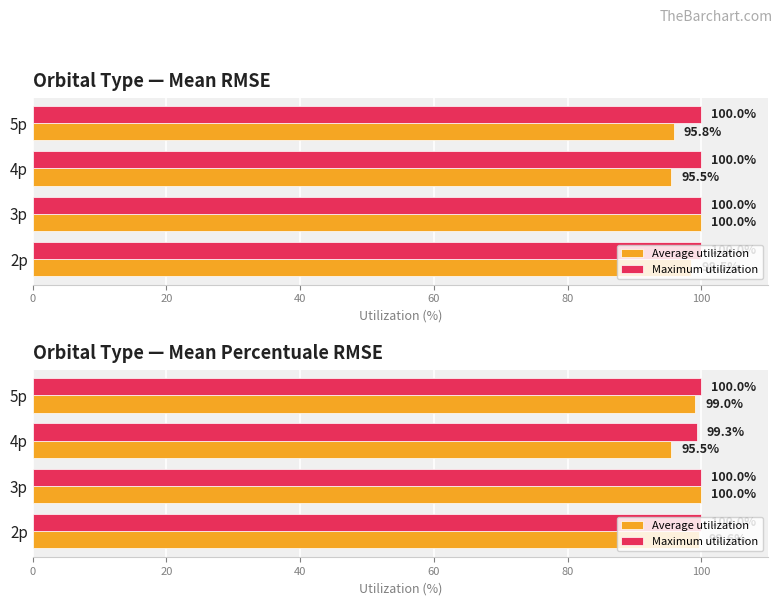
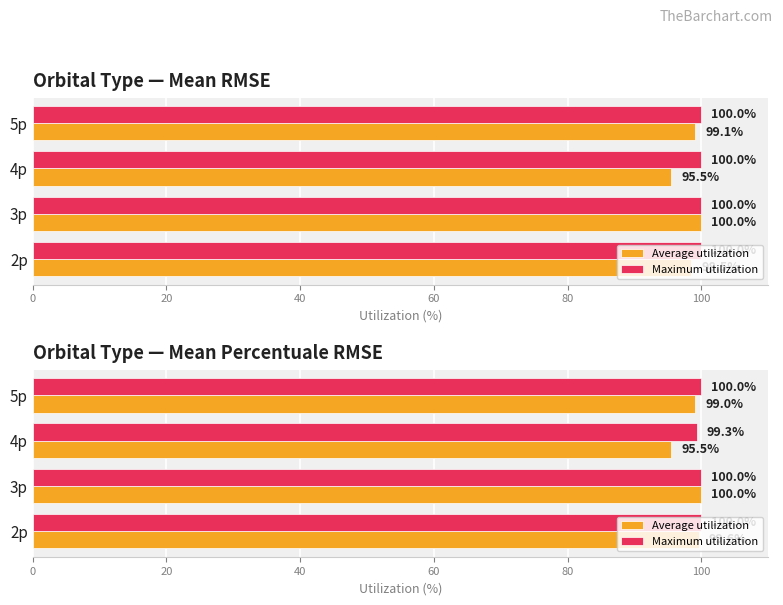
Orbital Type — Mean RMSE, Average utilization, 5p: 95.8% -> 99.1%
